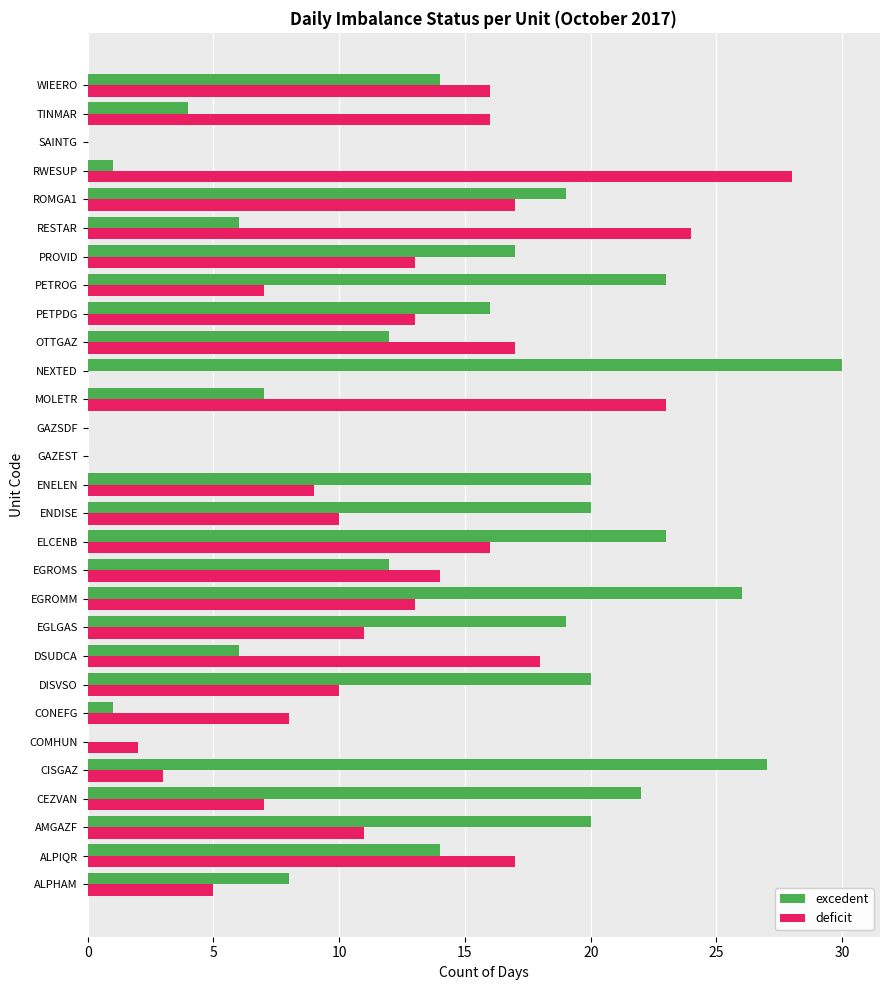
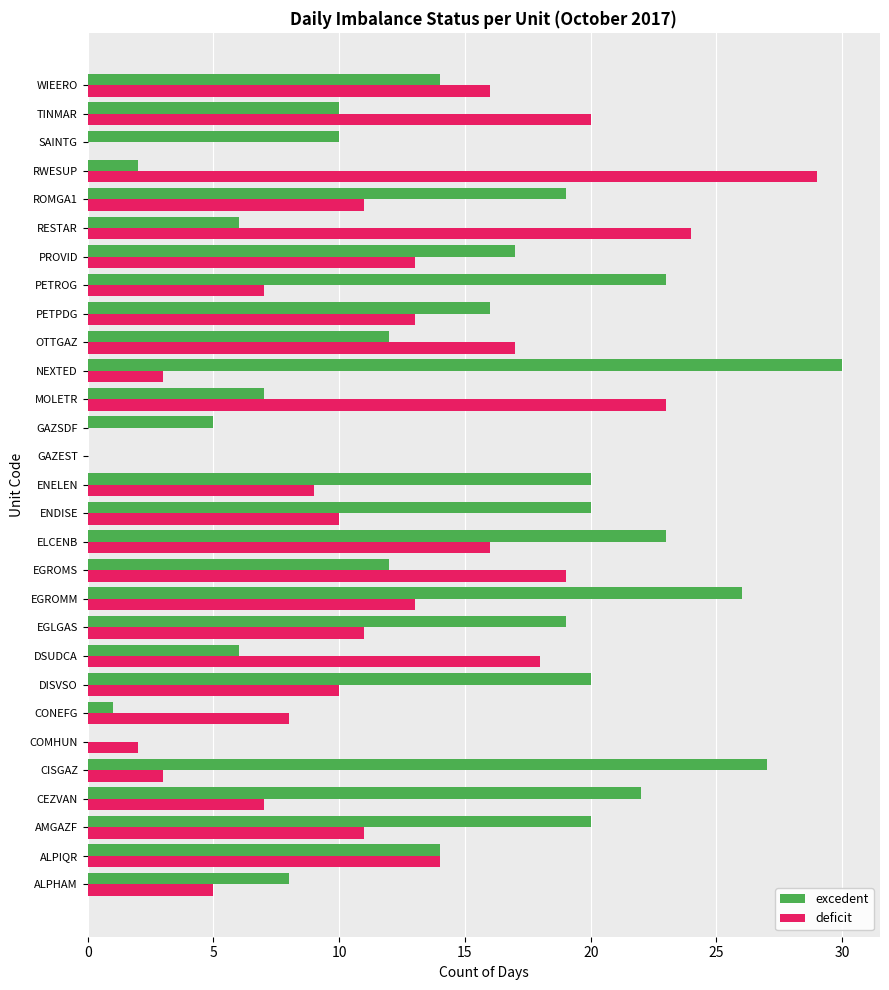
excedent, TINMAR: 4 -> 10
deficit, TINMAR: 16 -> 20
excedent, SAINTG: 0 -> 10
excedent, RWESUP: 1 -> 2
deficit, RWESUP: 28 -> 29
deficit, ROMGA1: 17 -> 11
deficit, NEXTED: 0 -> 3
excedent, GAZSDF: 0 -> 5
deficit, EGROMS: 14 -> 19
deficit, ALPIQR: 17 -> 14
